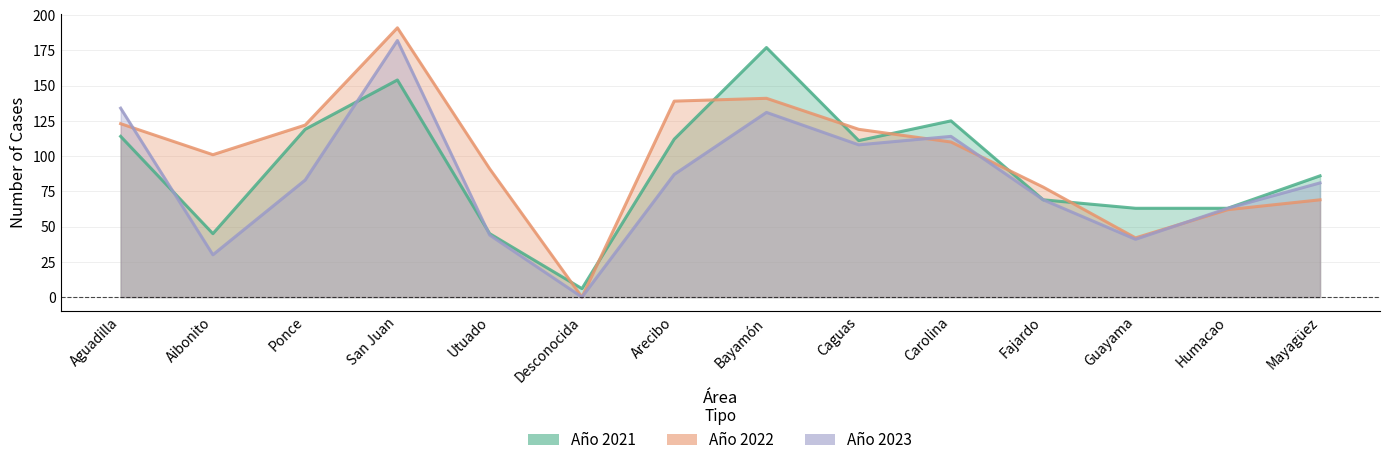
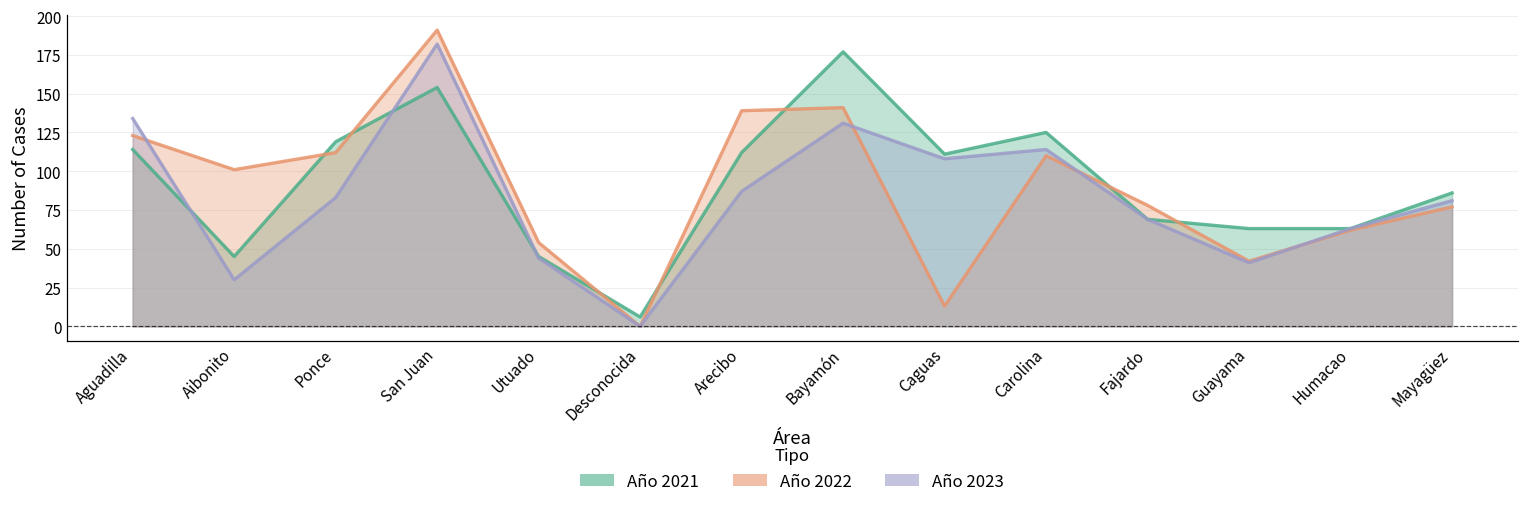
Año 2022, Ponce: 122 -> 112
Año 2022, Utuado: 91 -> 54
Año 2022, Caguas: 119 -> 13
Año 2022, Mayagüez: 69 -> 77
